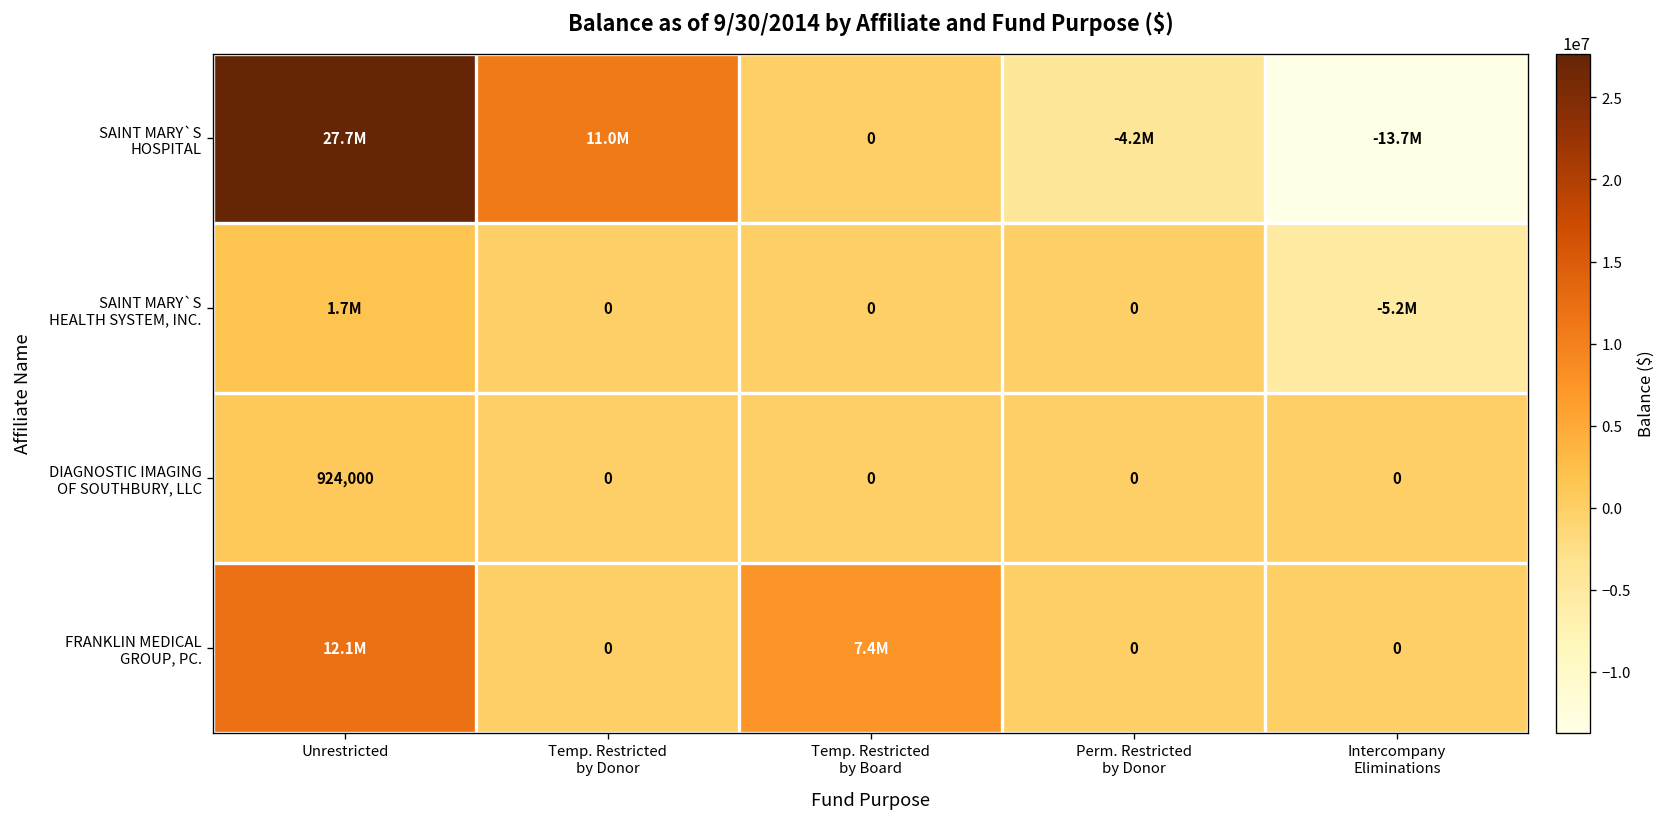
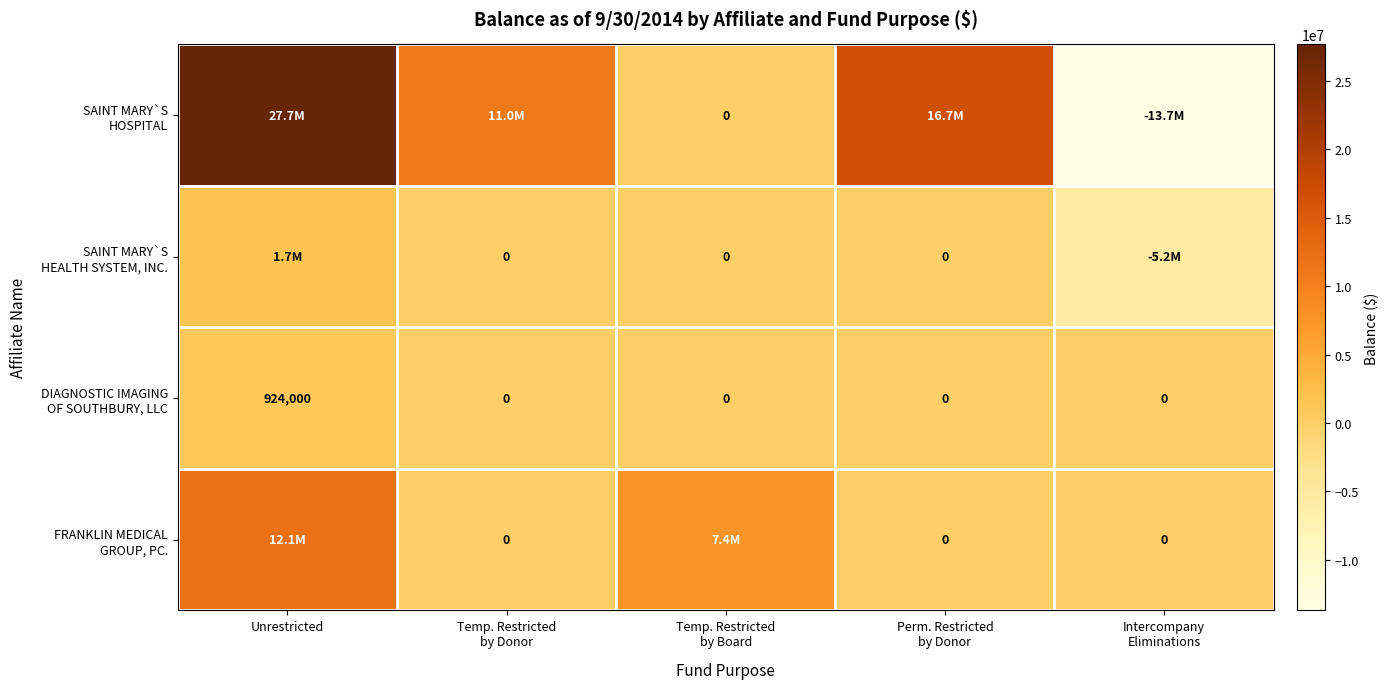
SAINT MARY`S HOSPITAL, Perm. Restricted by Donor: -4.2M -> 16.7M
